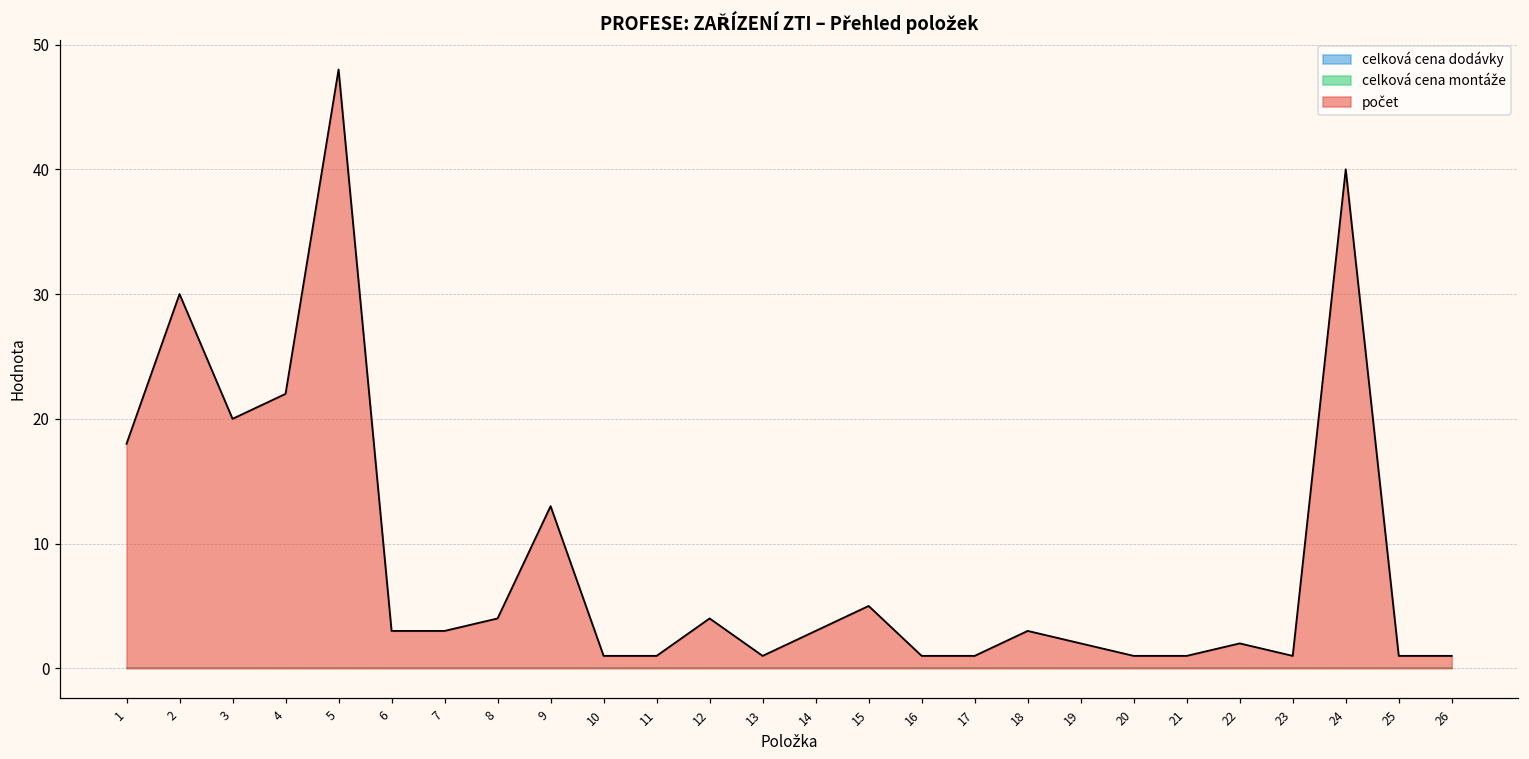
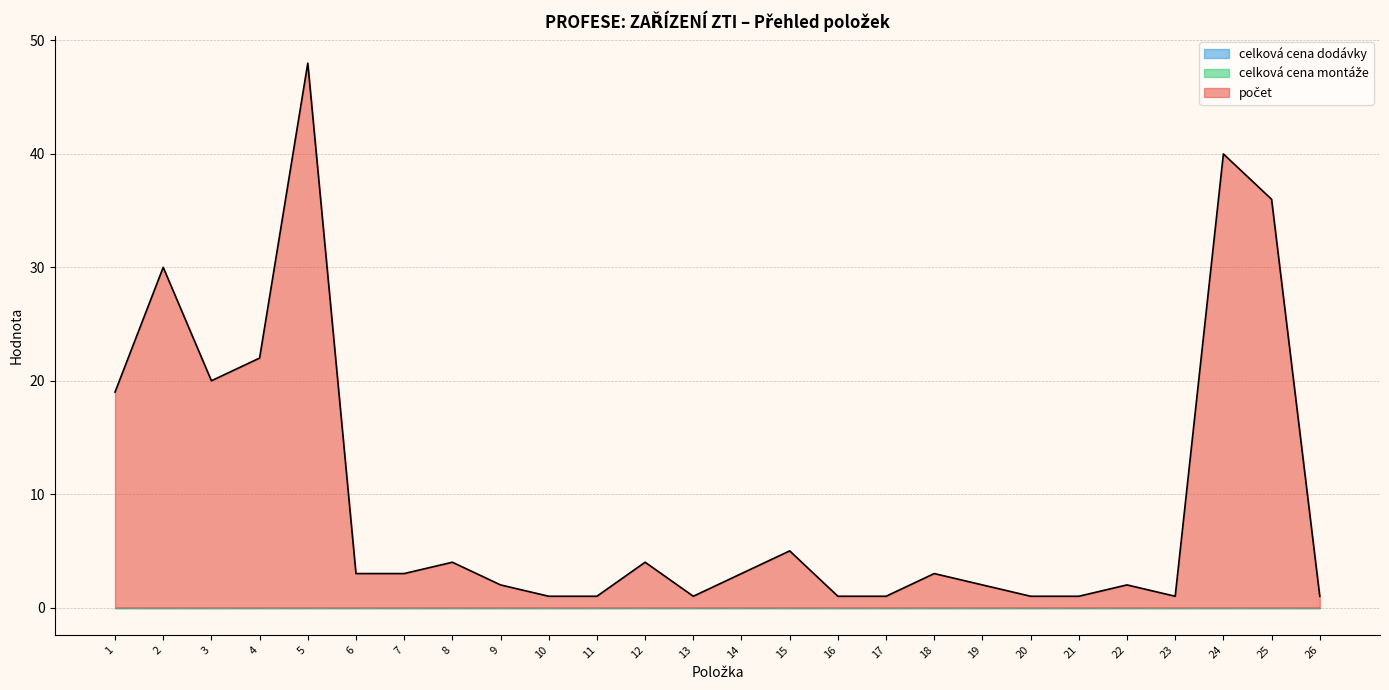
počet, 1: 18 -> 19
počet, 9: 13 -> 2
počet, 25: 1 -> 36
